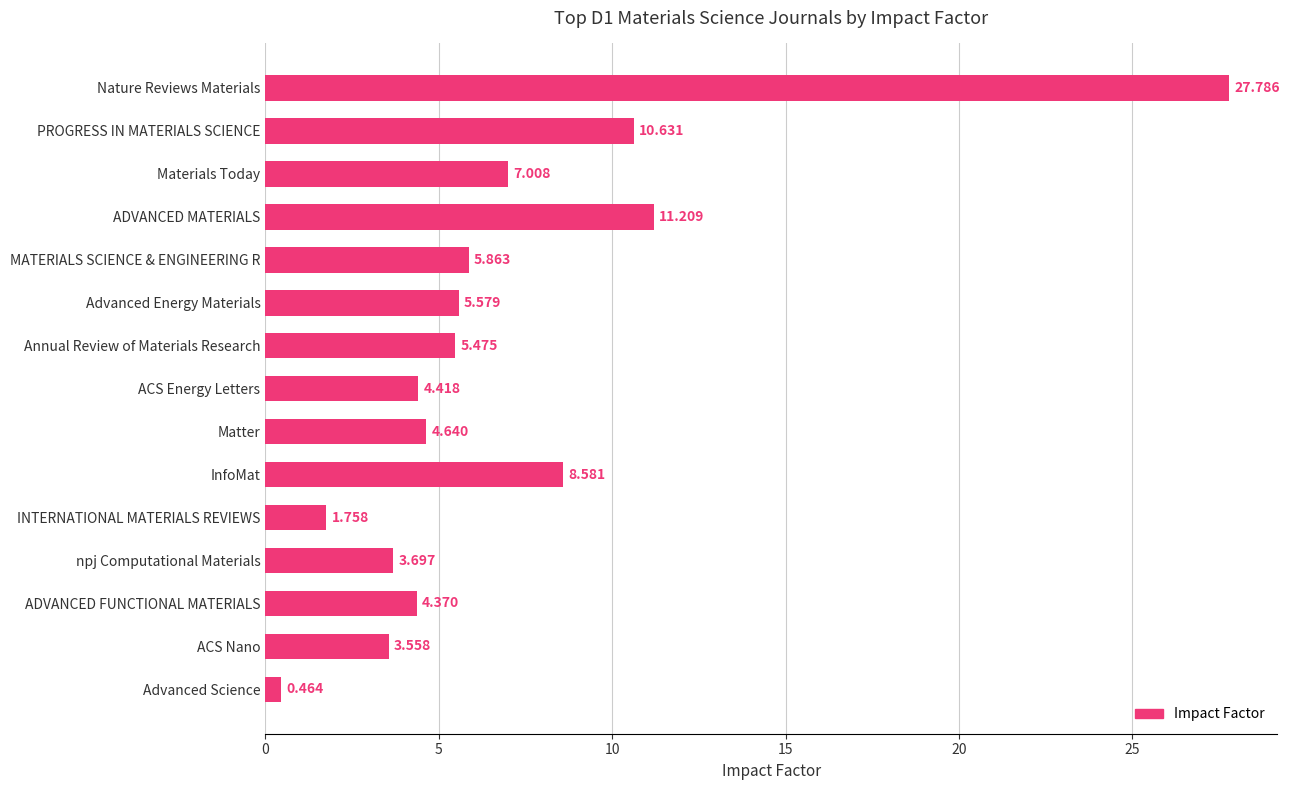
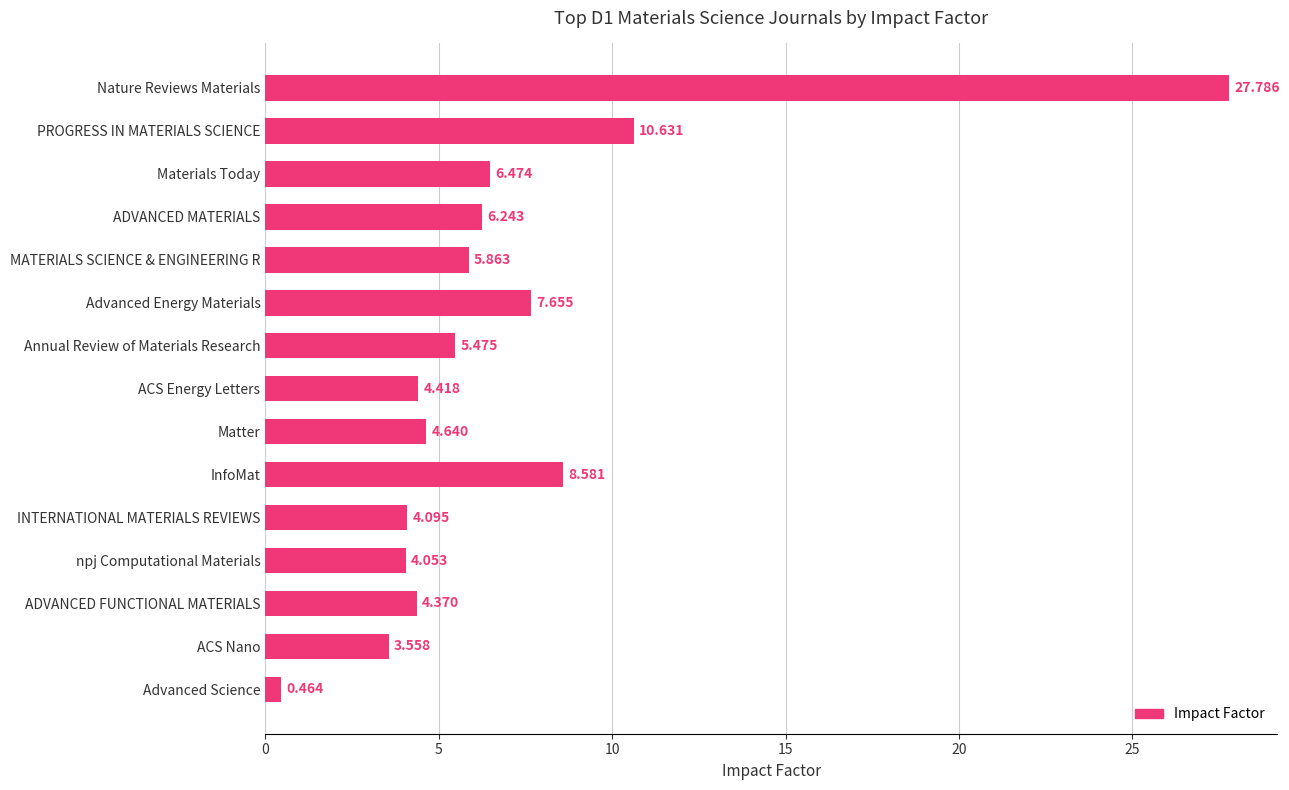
Materials Today: 7.008 -> 6.474
ADVANCED MATERIALS: 11.209 -> 6.243
Advanced Energy Materials: 5.579 -> 7.655
INTERNATIONAL MATERIALS REVIEWS: 1.758 -> 4.095
npj Computational Materials: 3.697 -> 4.053
